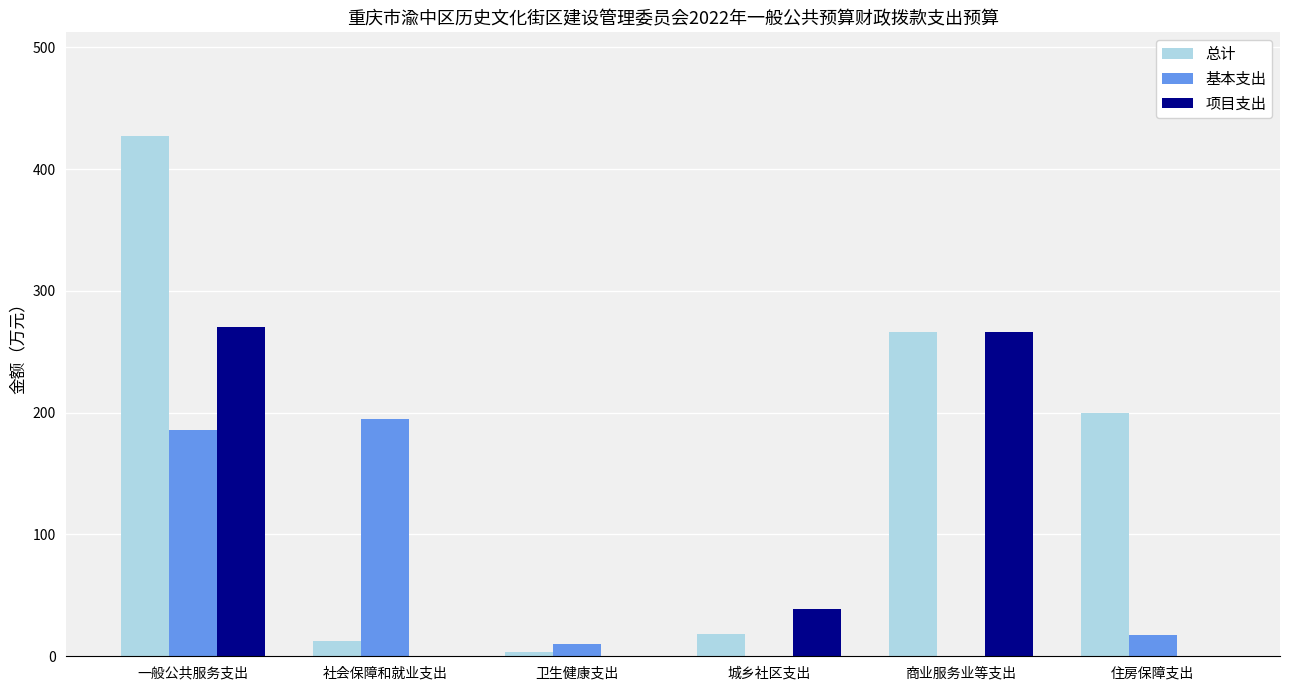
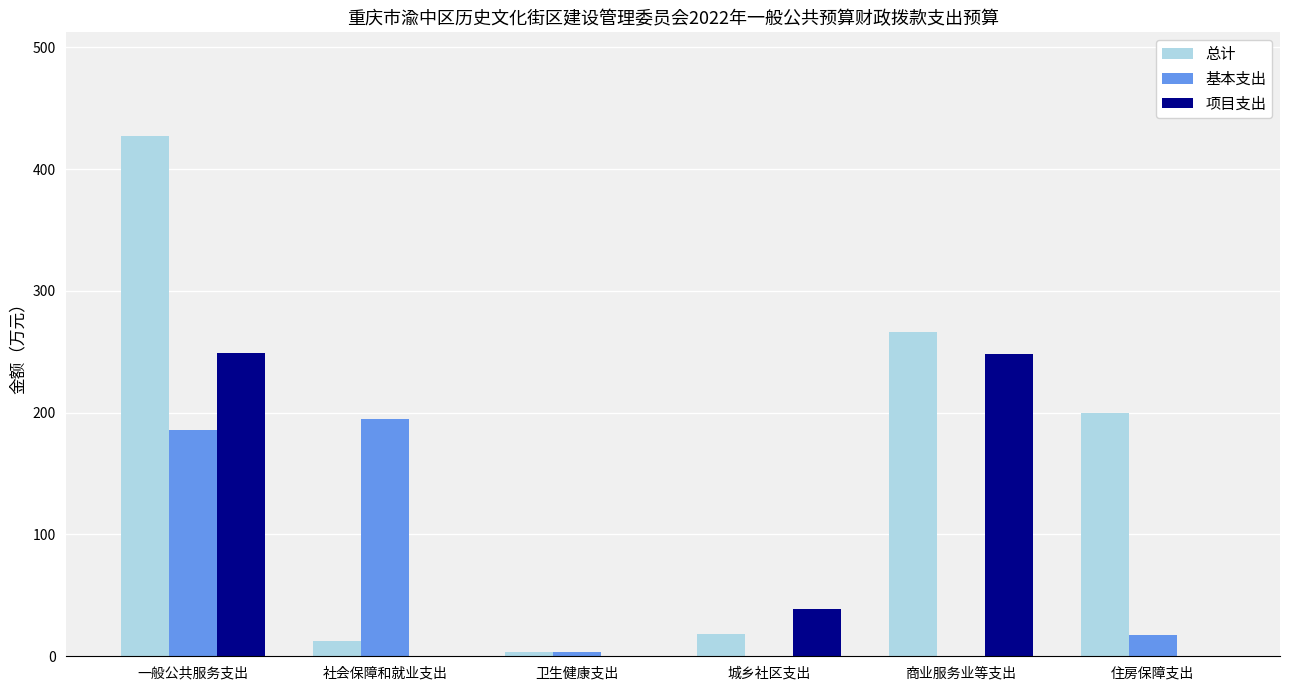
项目支出, 一般公共服务支出: 271 -> 249
基本支出, 卫生健康支出: 10 -> 4
项目支出, 商业服务业等支出: 267 -> 249
